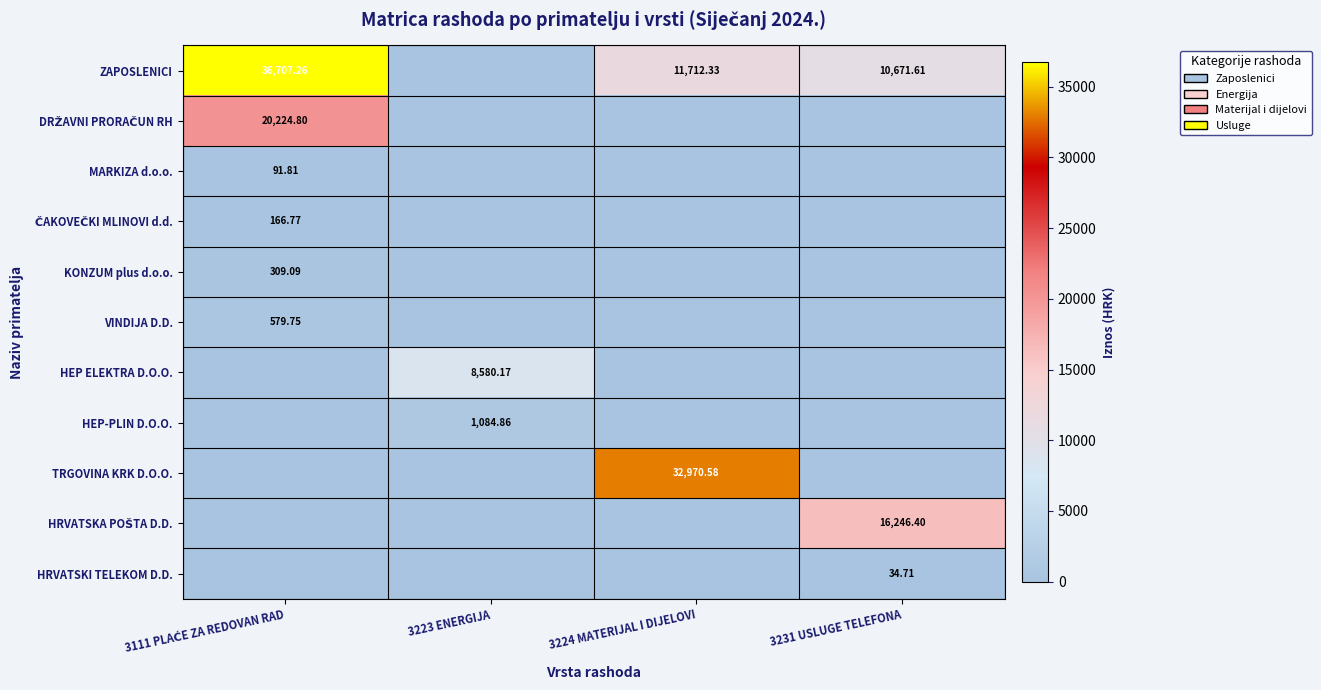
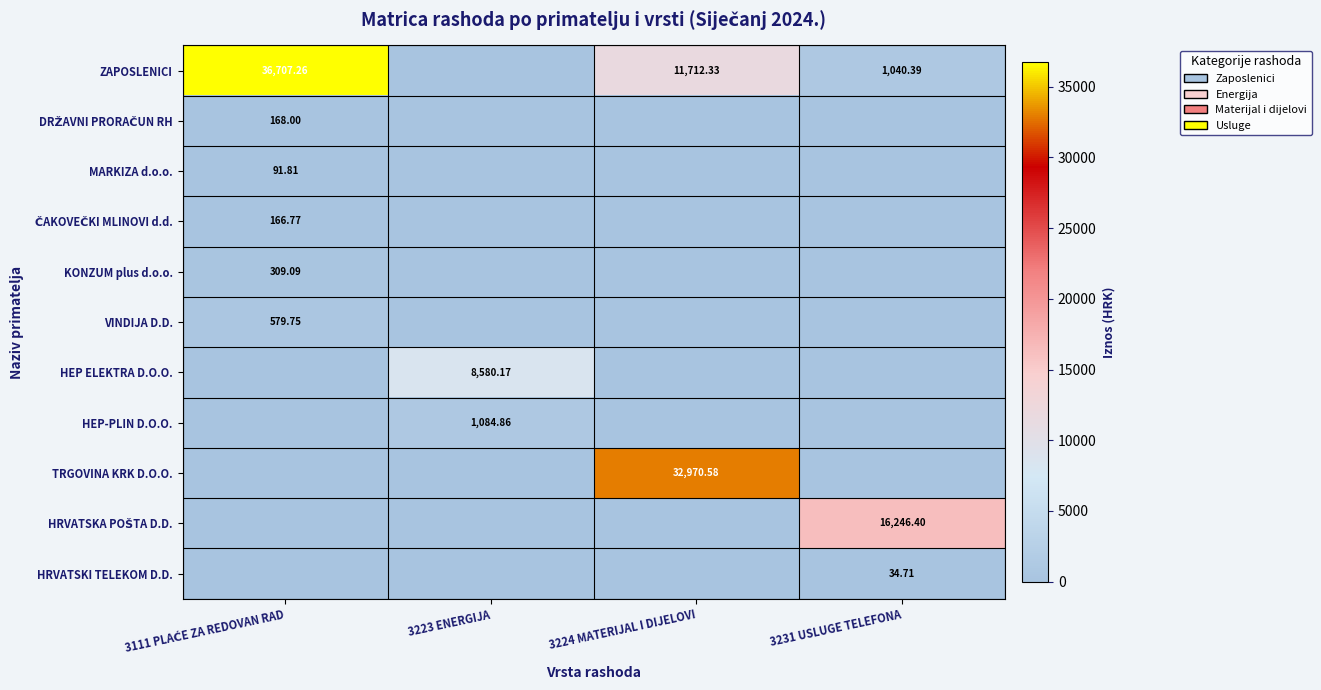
ZAPOSLENICI, 3231 USLUGE TELEFONA: 10,671.61 -> 1,040.39
DRŽAVNI PRORAČUN RH, 3111 PLAĆE ZA REDOVAN RAD: 20,224.80 -> 168.00
